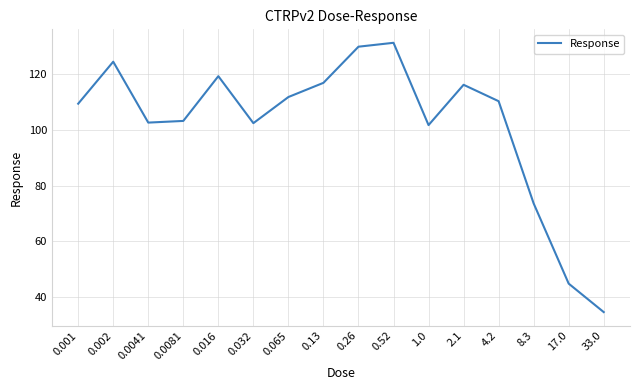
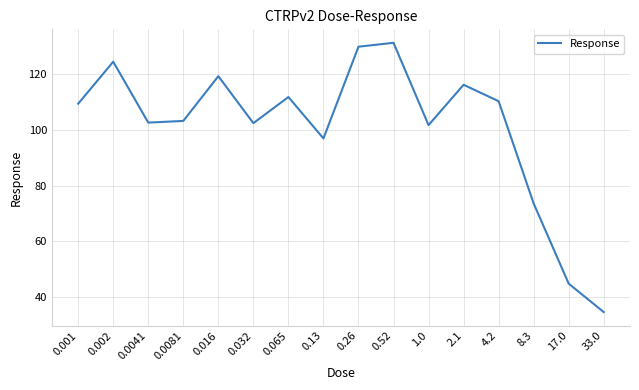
0.13: 117 -> 97
